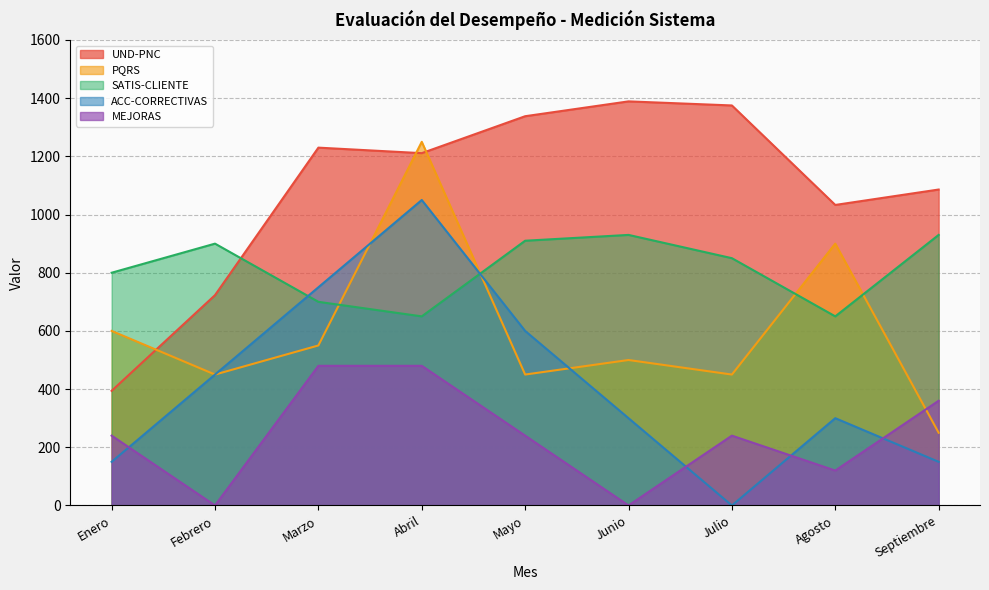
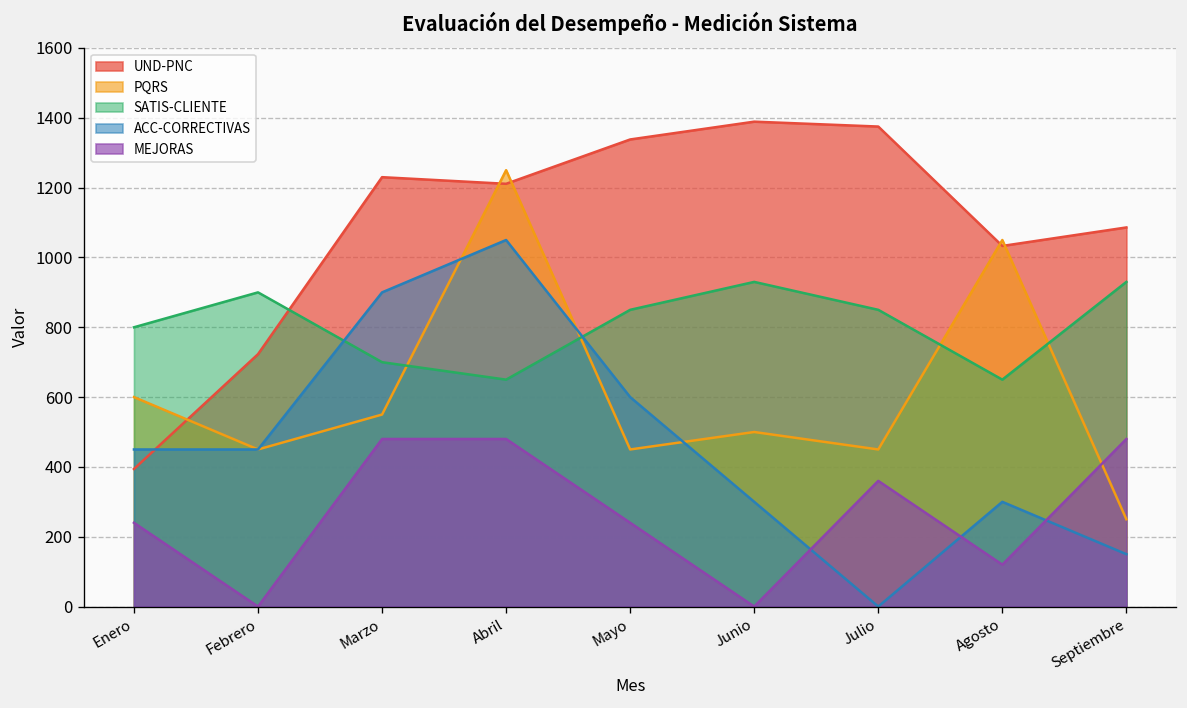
ACC-CORRECTIVAS, Enero: 150 -> 450
ACC-CORRECTIVAS, Marzo: 750 -> 900
SATIS-CLIENTE, Mayo: 910 -> 850
MEJORAS, Julio: 240 -> 360
PQRS, Agosto: 900 -> 1050
MEJORAS, Septiembre: 360 -> 480
